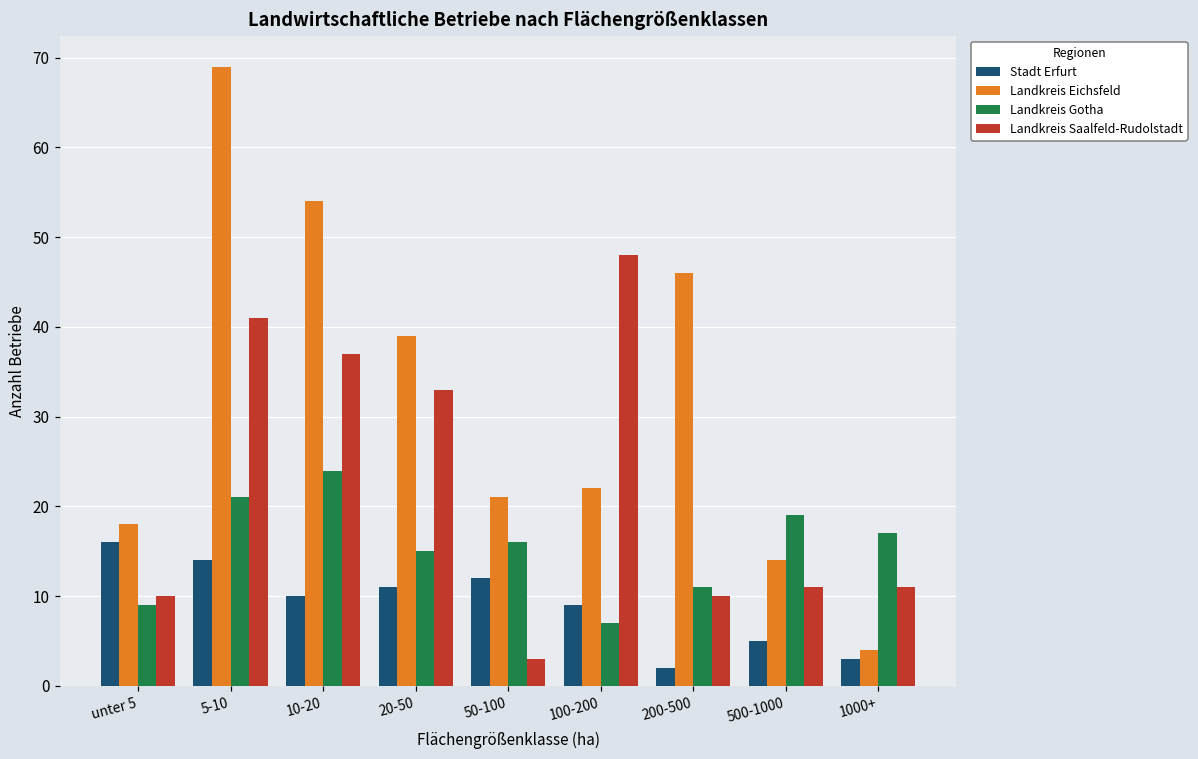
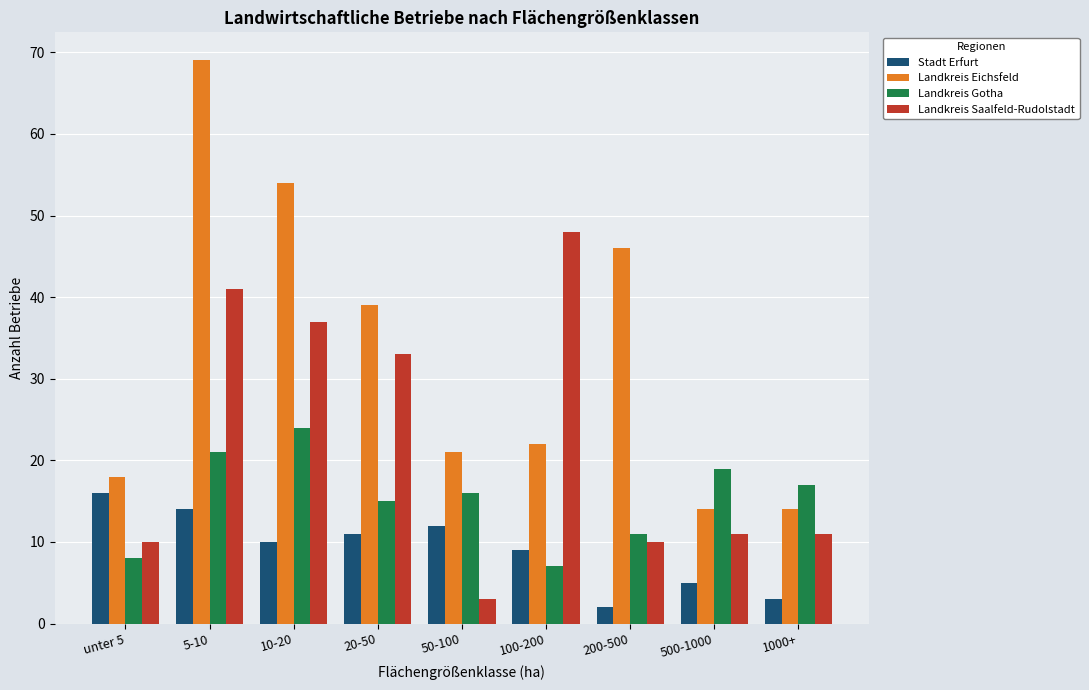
Landkreis Gotha, unter 5: 9 -> 8
Landkreis Eichsfeld, 1000+: 4 -> 14
